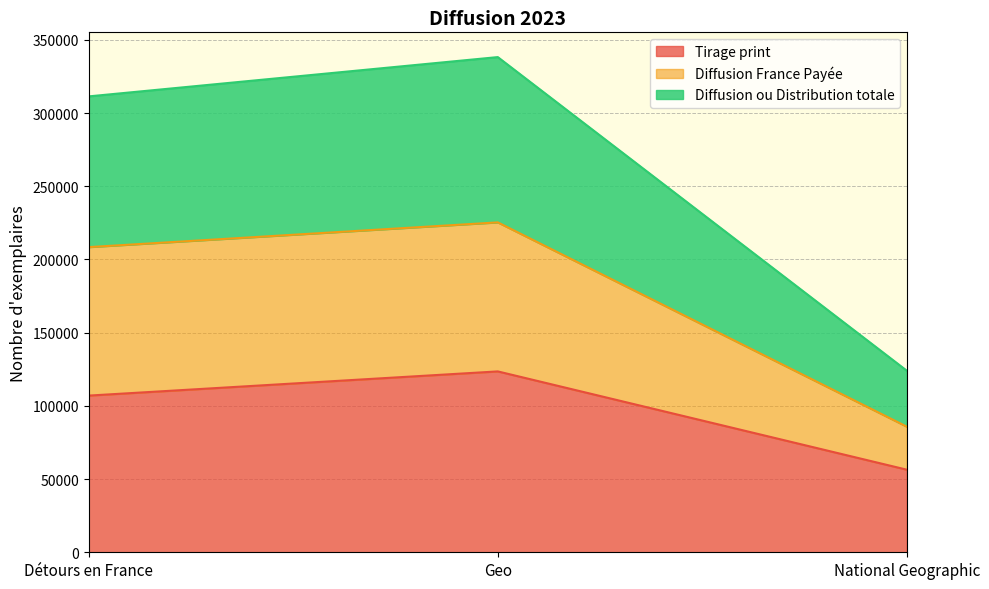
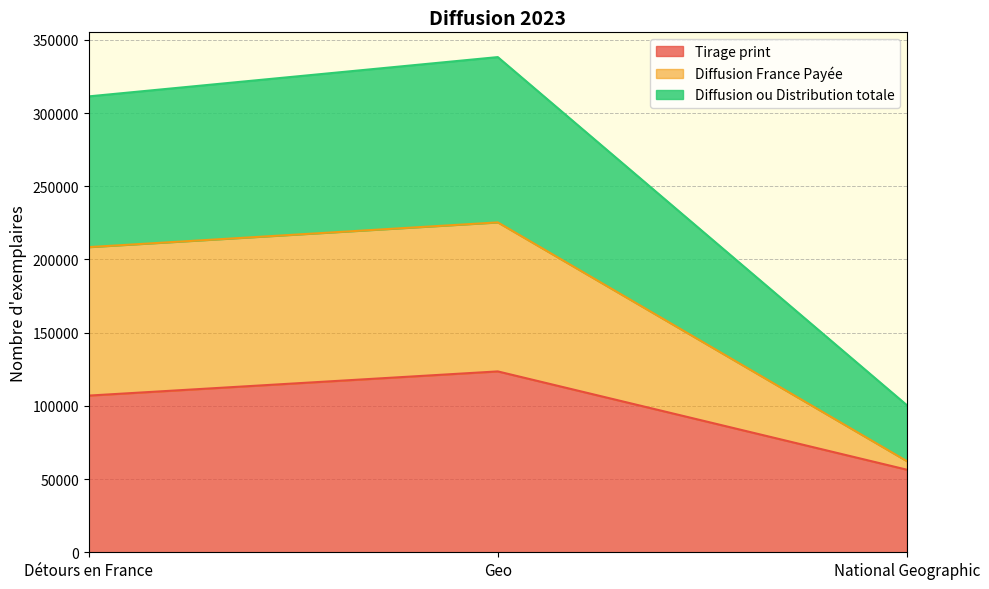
Diffusion France Payée, National Geographic: 29000 -> 6000
